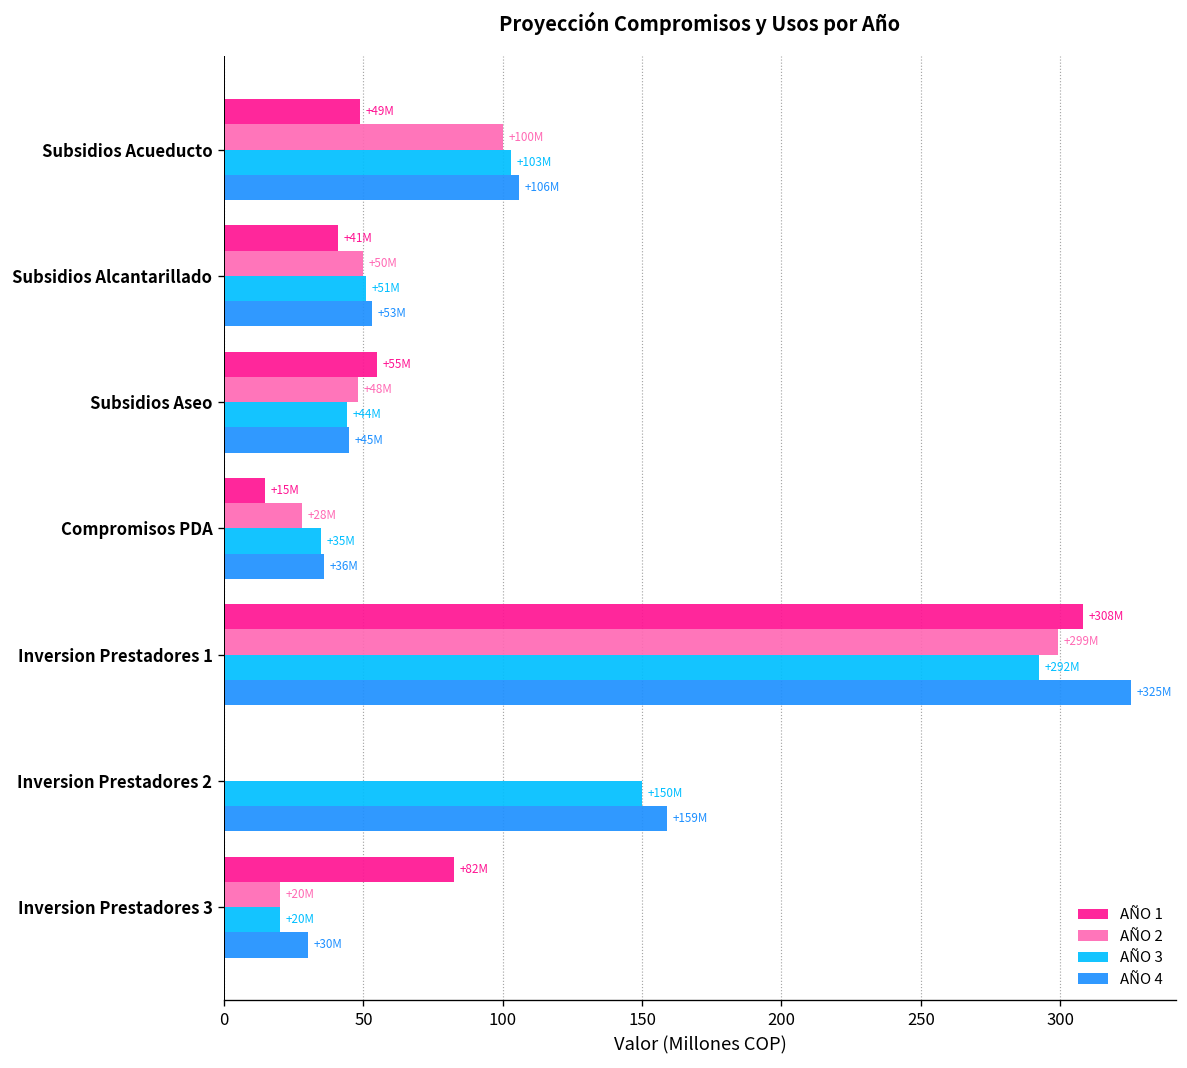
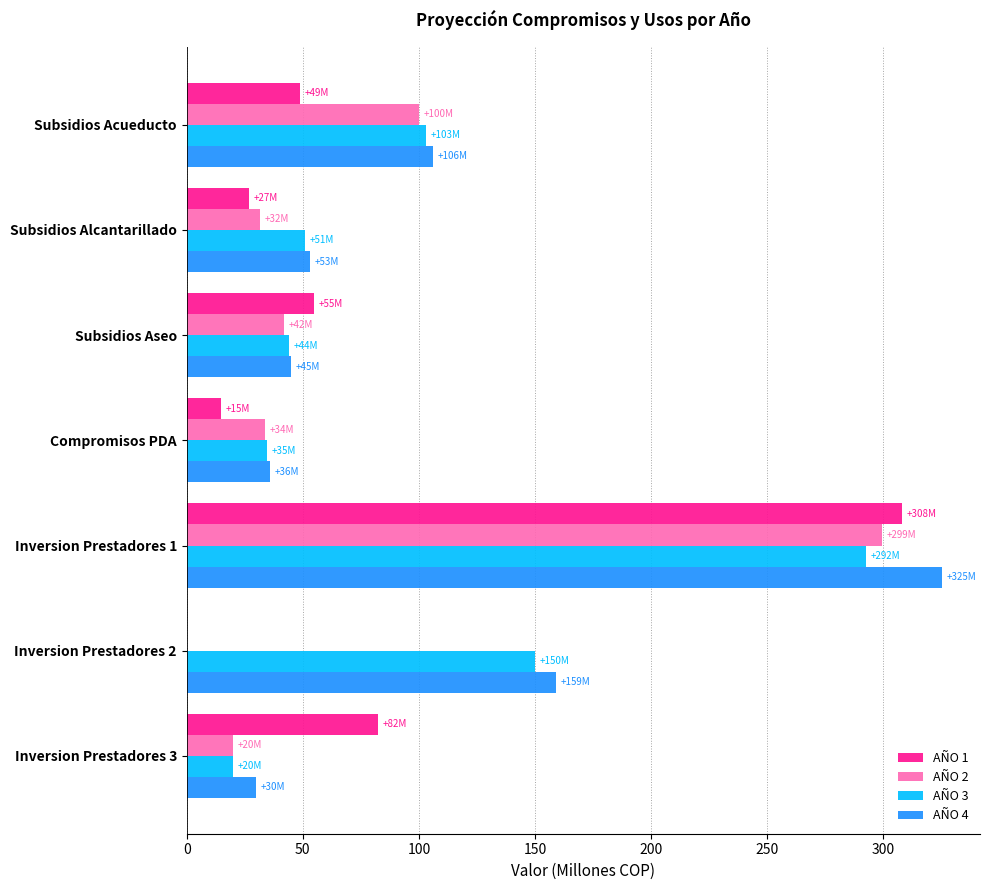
AÑO 1, Subsidios Alcantarillado: +41M -> +27M
AÑO 2, Subsidios Alcantarillado: +50M -> +32M
AÑO 2, Subsidios Aseo: +48M -> +42M
AÑO 2, Compromisos PDA: +28M -> +34M
